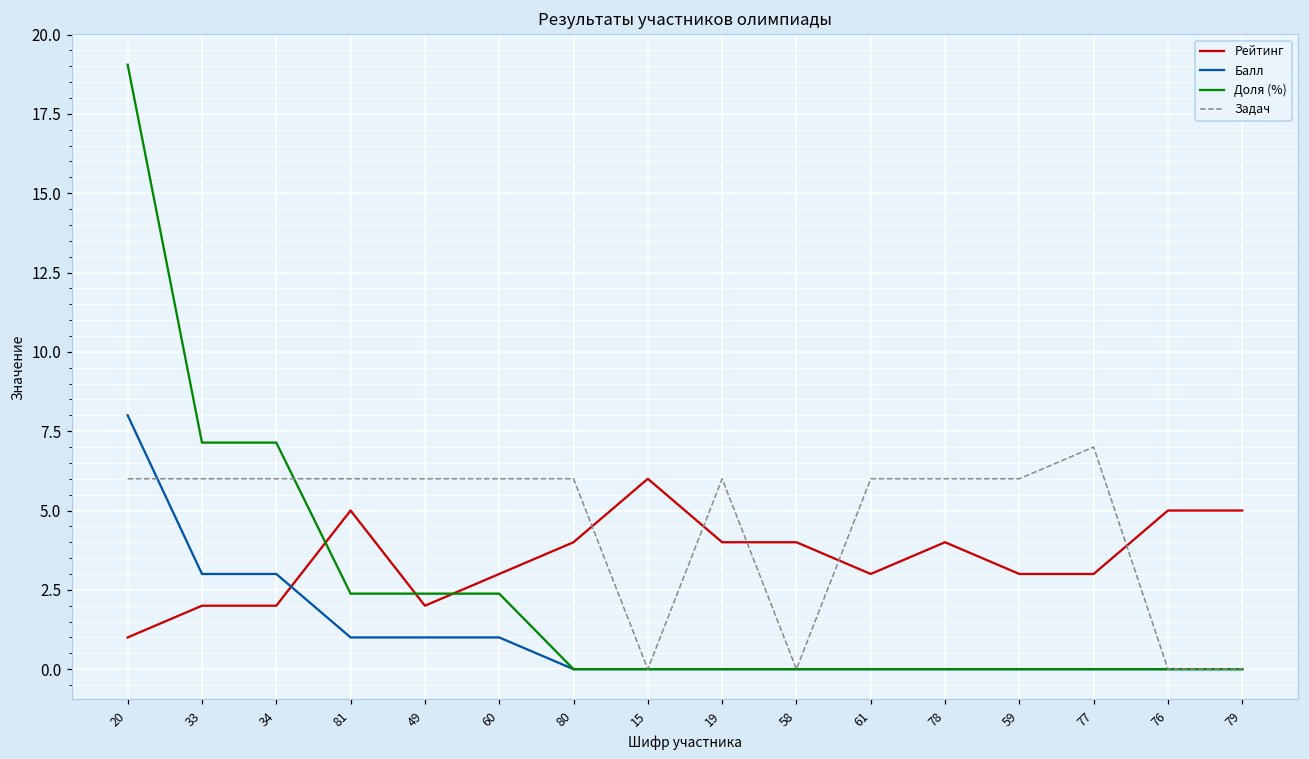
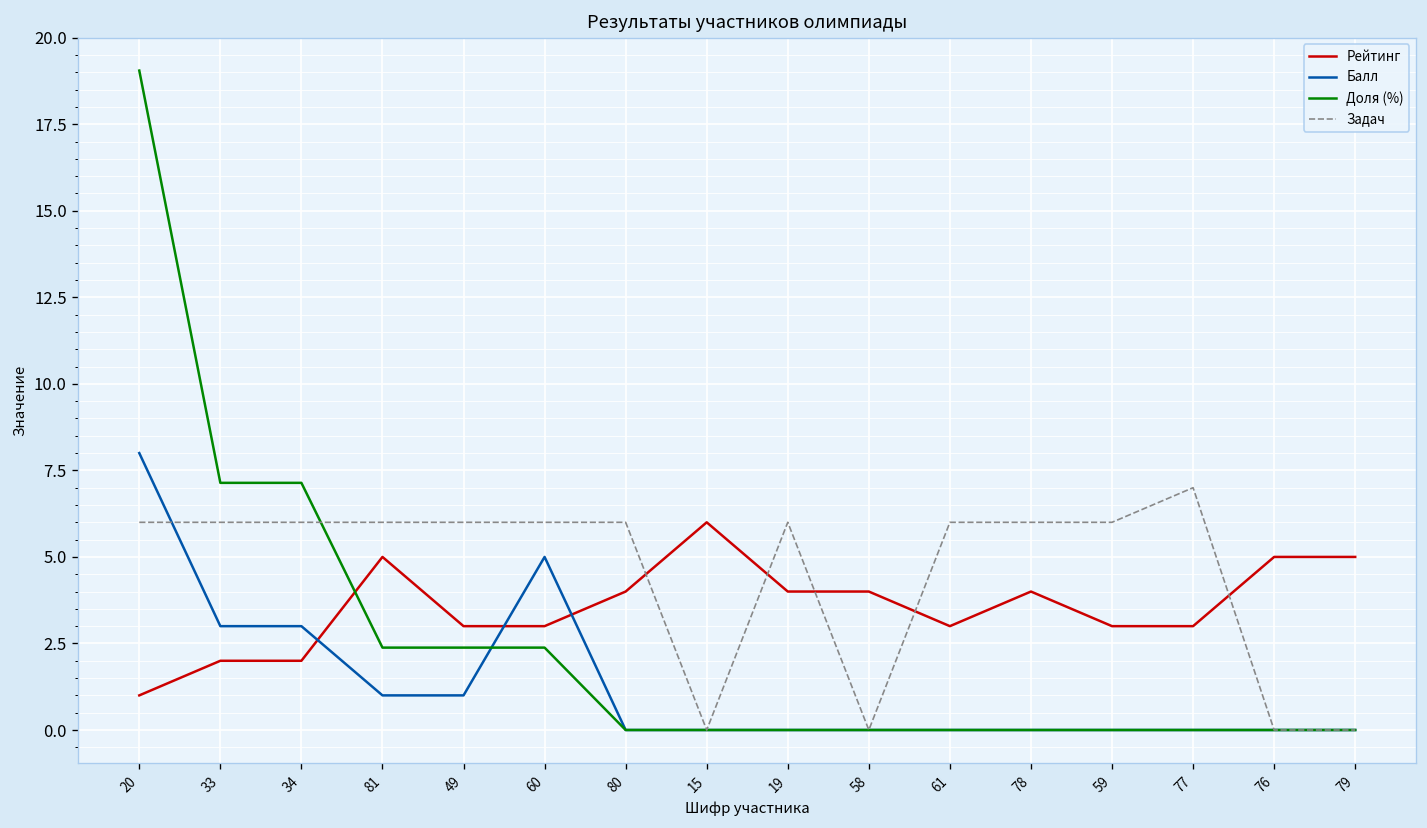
Рейтинг, 49: 2 -> 3
Балл, 60: 1 -> 5
